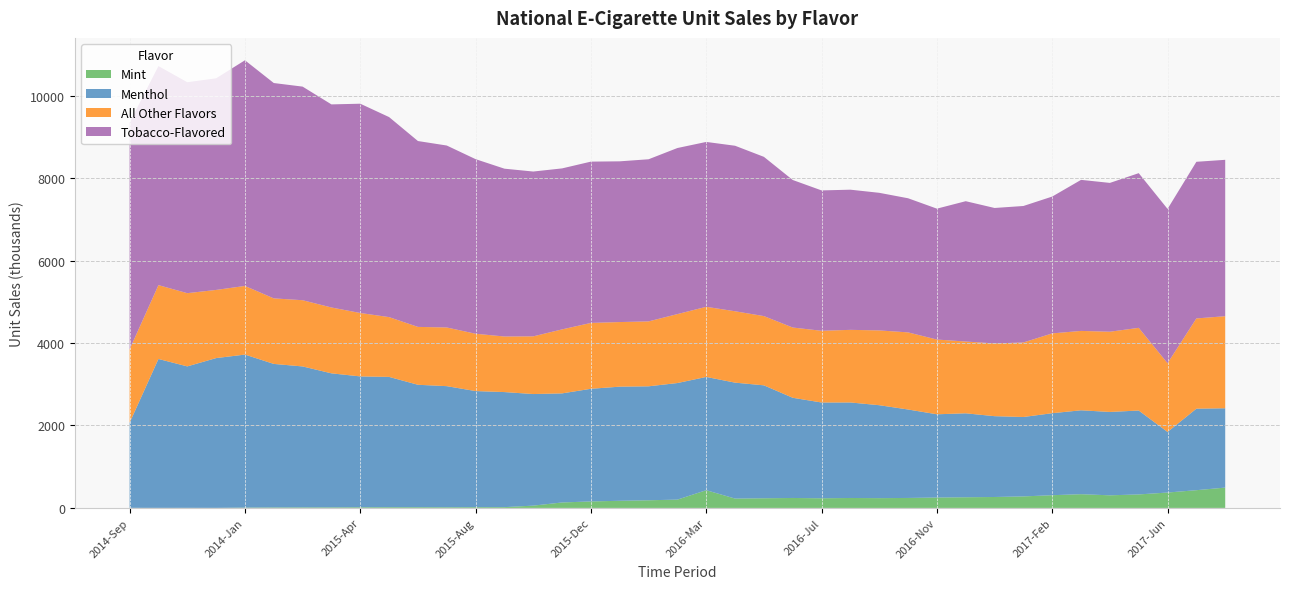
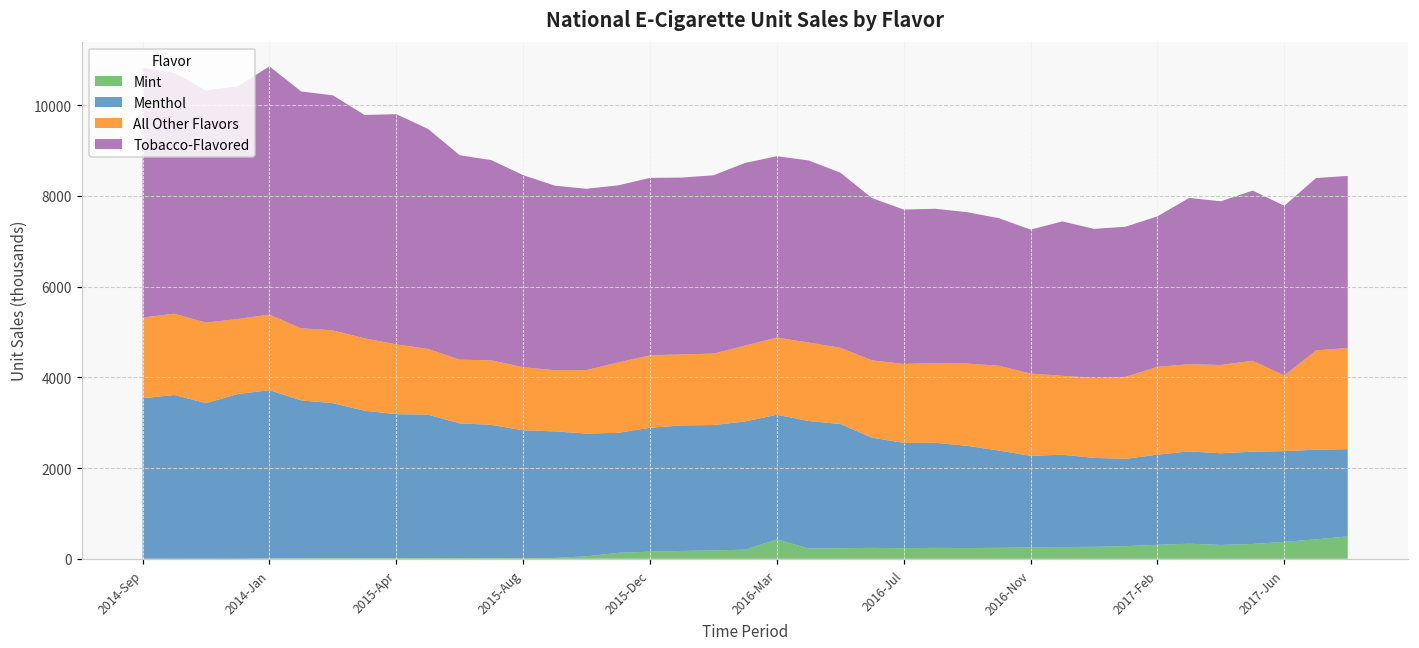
Menthol, 2014-Sep: 2100 -> 3500
Menthol, 2017-Jun: 1500 -> 2000
